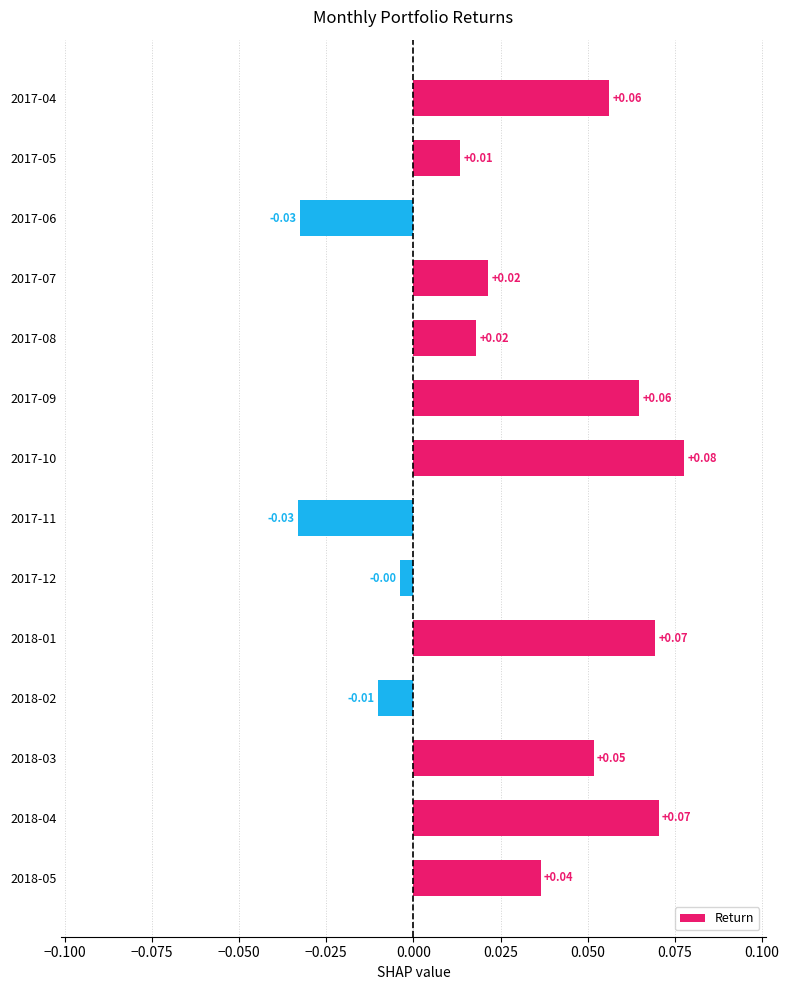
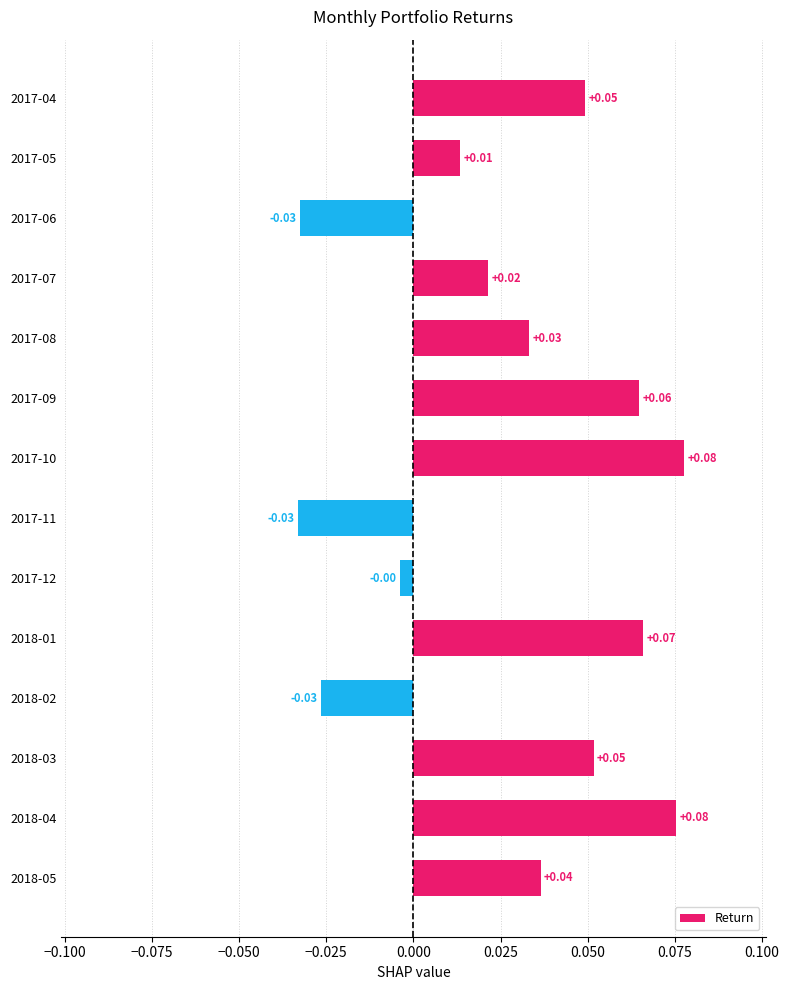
2017-04: +0.06 -> +0.05
2017-08: +0.02 -> +0.03
2018-01: 0.069 -> 0.066
2018-02: -0.01 -> -0.03
2018-04: +0.07 -> +0.08
